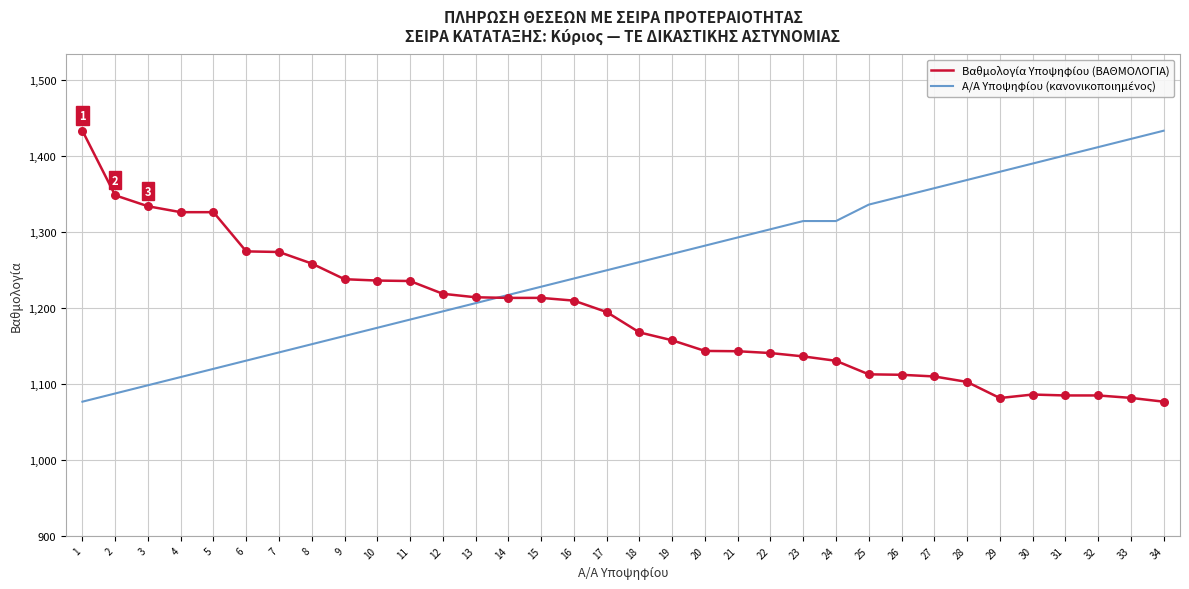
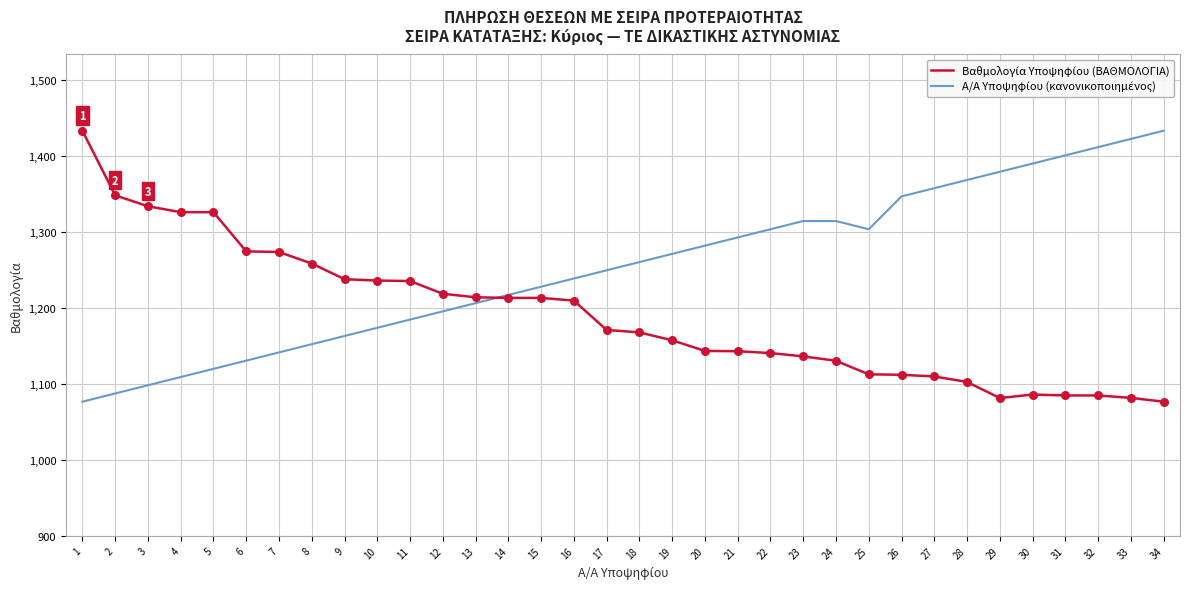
Βαθμολογία Υποψηφίου (ΒΑΘΜΟΛΟΓΙΑ), 17: 1,190 -> 1,170
Α/Α Υποψηφίου (κανονικοποιημένος), 25: 1,340 -> 1,300
